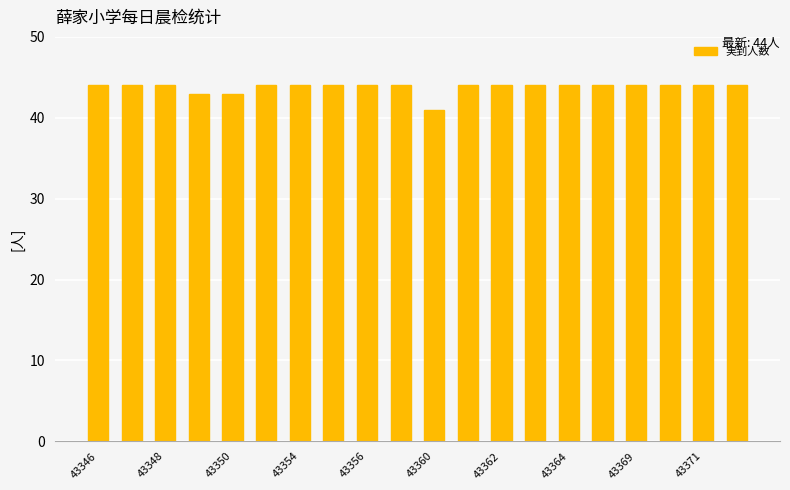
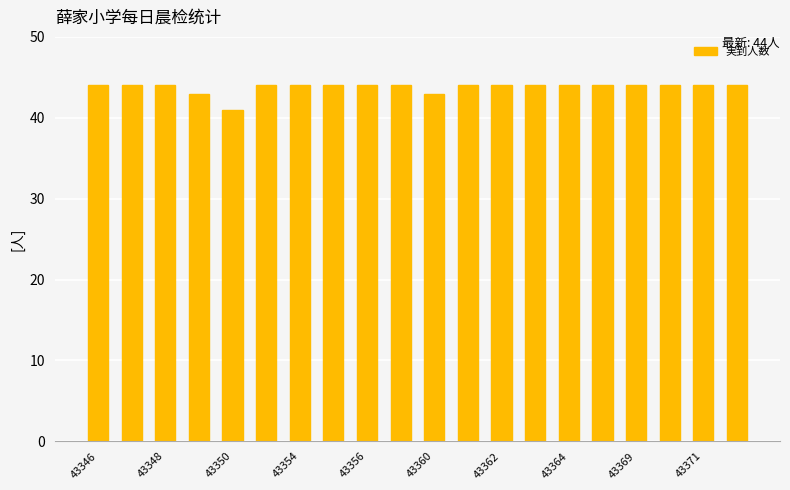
43350: 43 -> 41
43360: 41 -> 43
